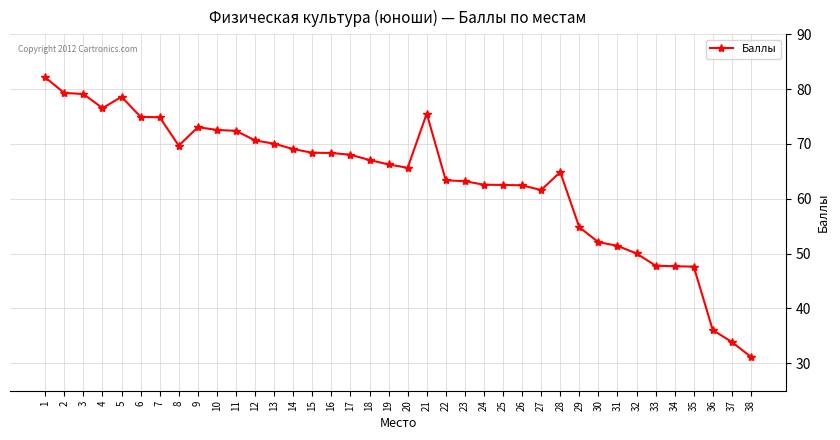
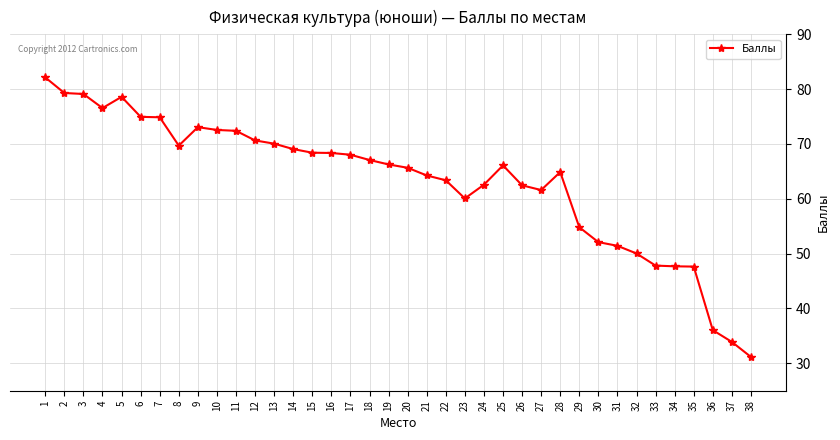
21: 76 -> 64
23: 63 -> 60
25: 63 -> 66
